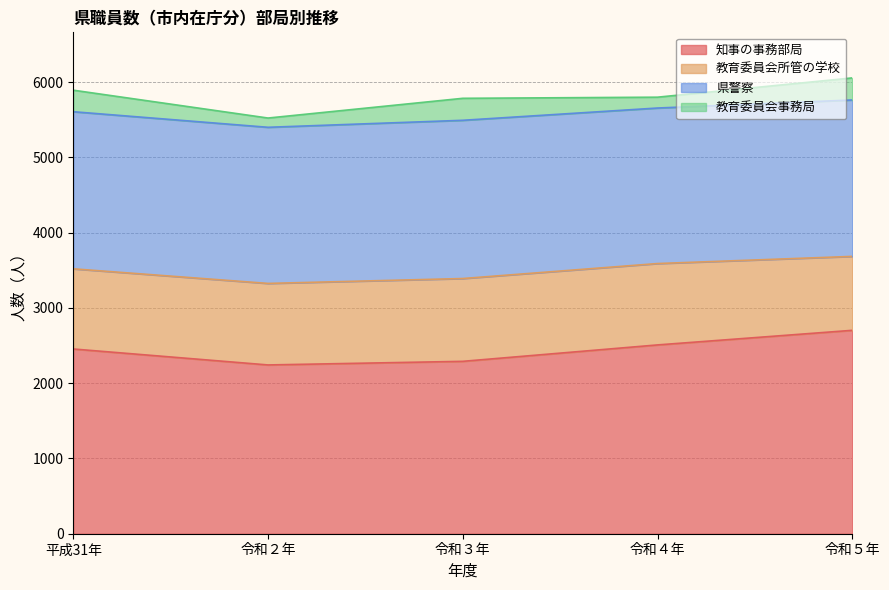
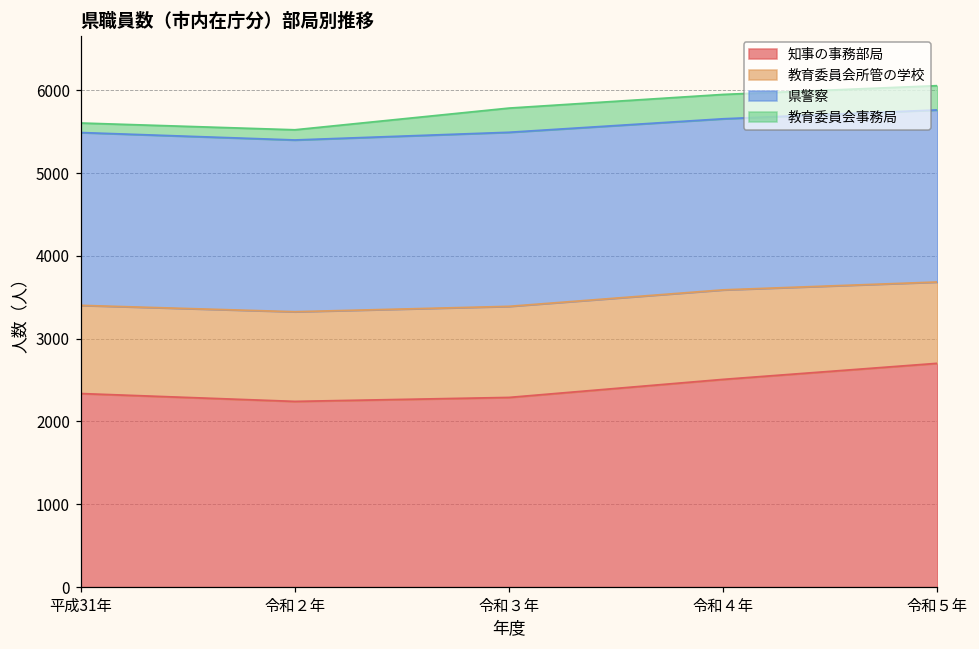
知事の事務部局, 平成31年: 2500 -> 2300
教育委員会事務局, 平成31年: 300 -> 100
教育委員会事務局, 令和４年: 100 -> 300
